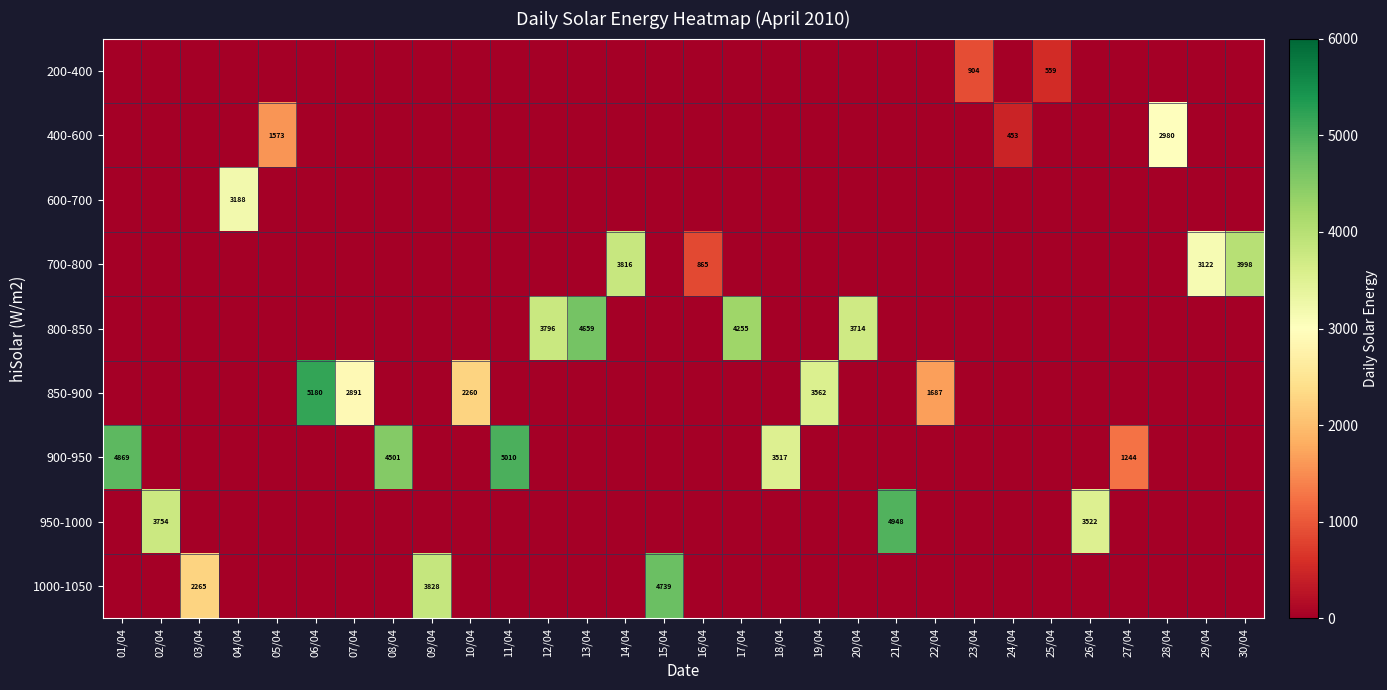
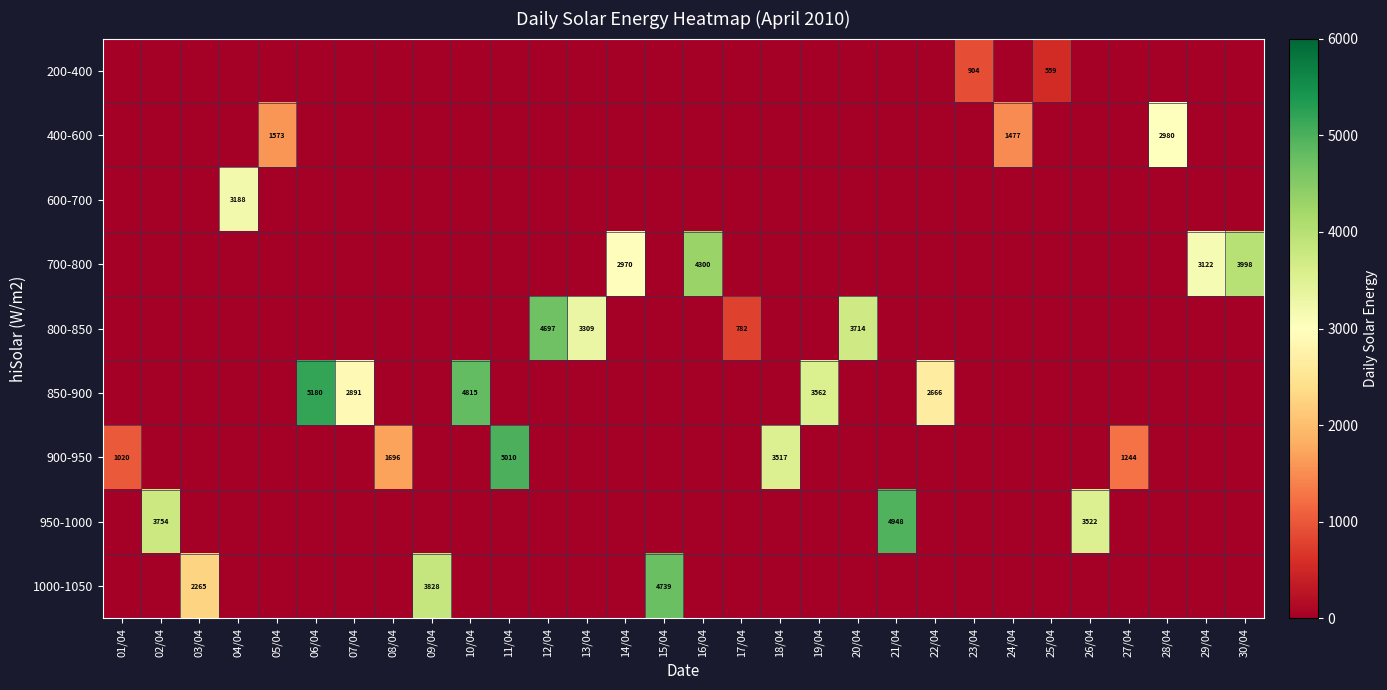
400-600, 24/04: 453 -> 1477
700-800, 14/04: 3816 -> 2970
700-800, 16/04: 865 -> 4300
800-850, 12/04: 3796 -> 4697
800-850, 13/04: 4659 -> 3309
800-850, 17/04: 4255 -> 782
850-900, 10/04: 2260 -> 4815
850-900, 22/04: 1687 -> 2666
900-950, 01/04: 4869 -> 1020
900-950, 08/04: 4501 -> 1696
